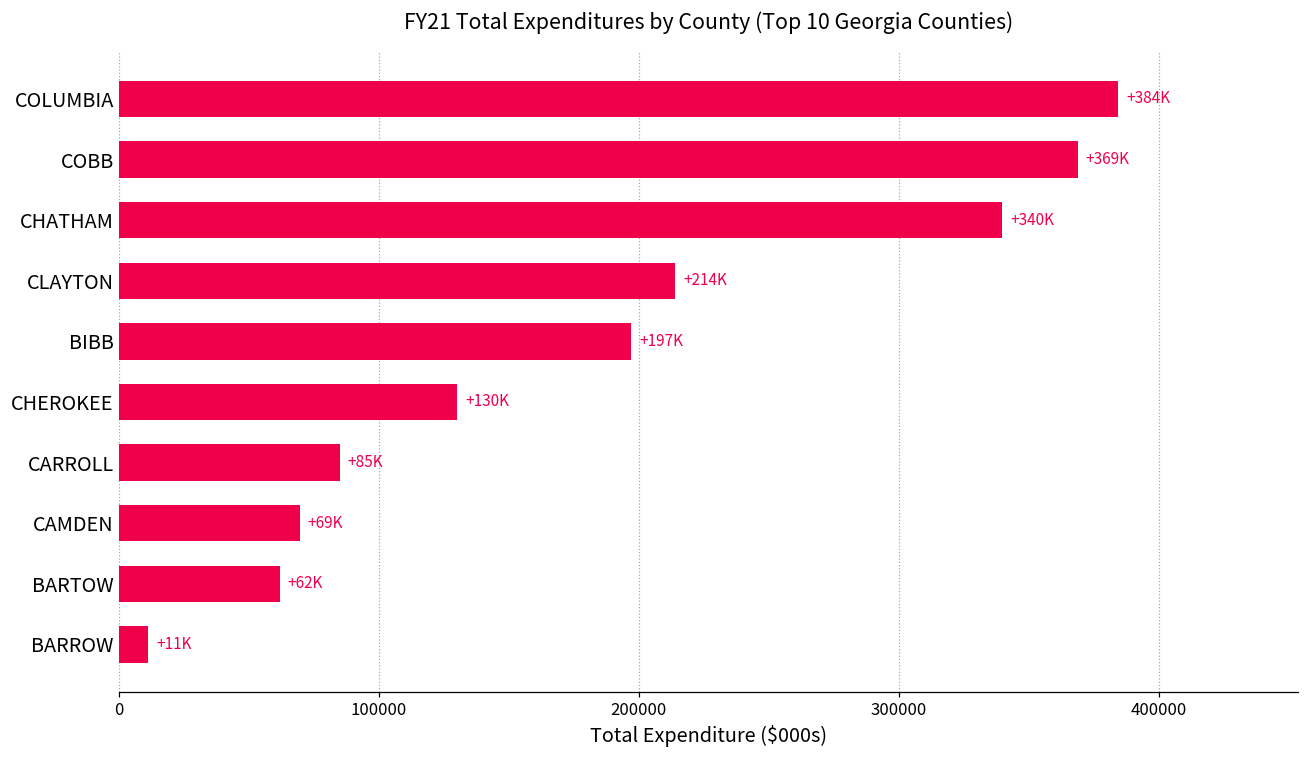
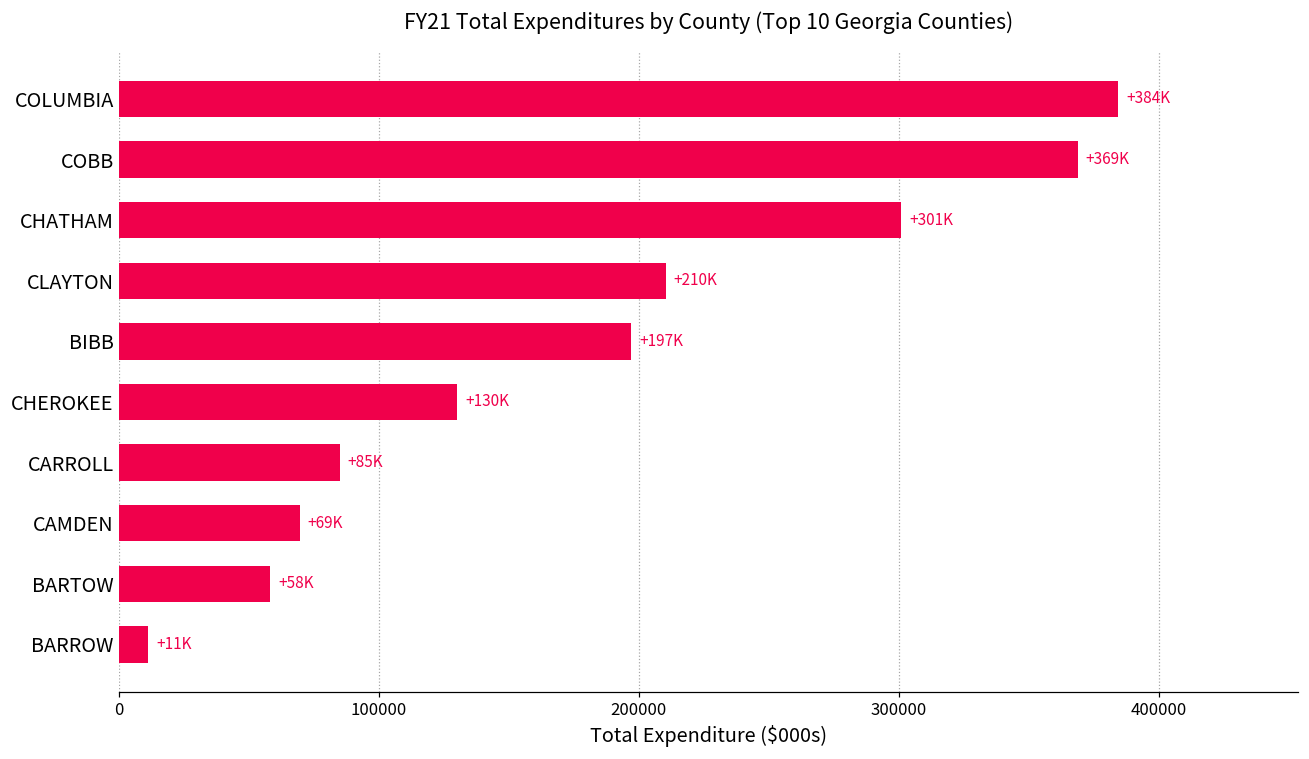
CHATHAM: +340K -> +301K
CLAYTON: +214K -> +210K
BARTOW: +62K -> +58K
